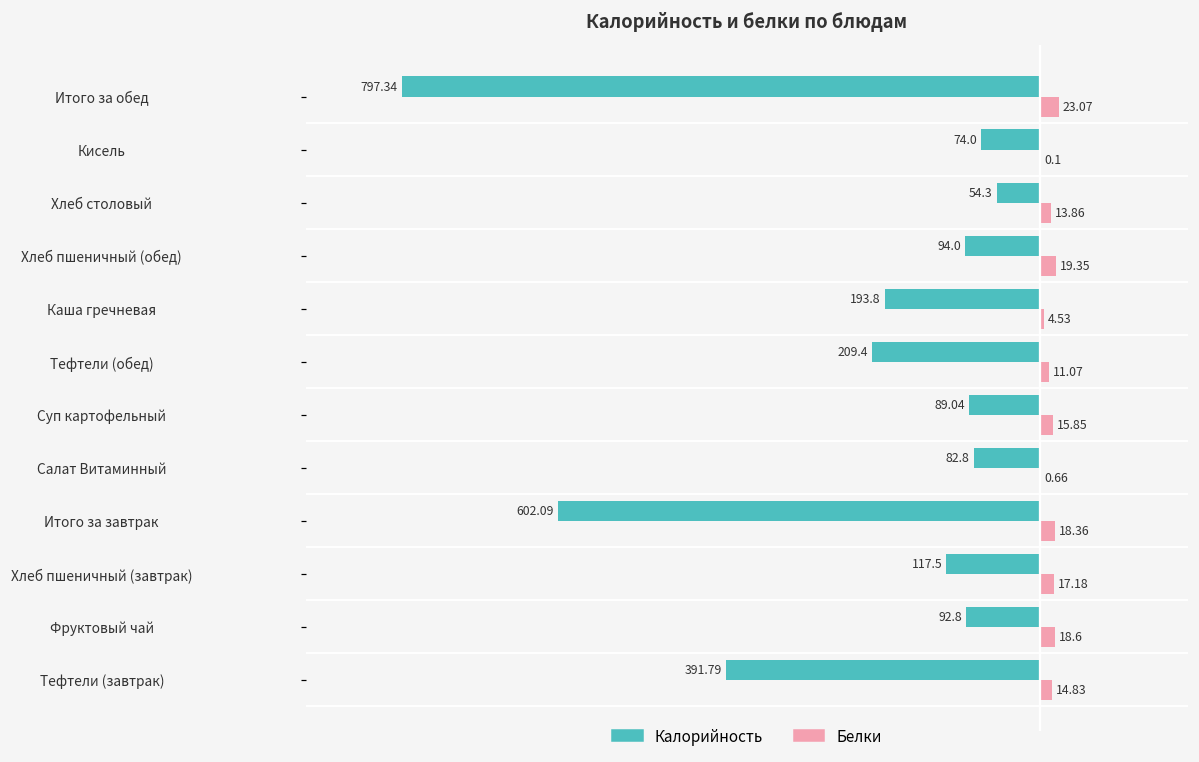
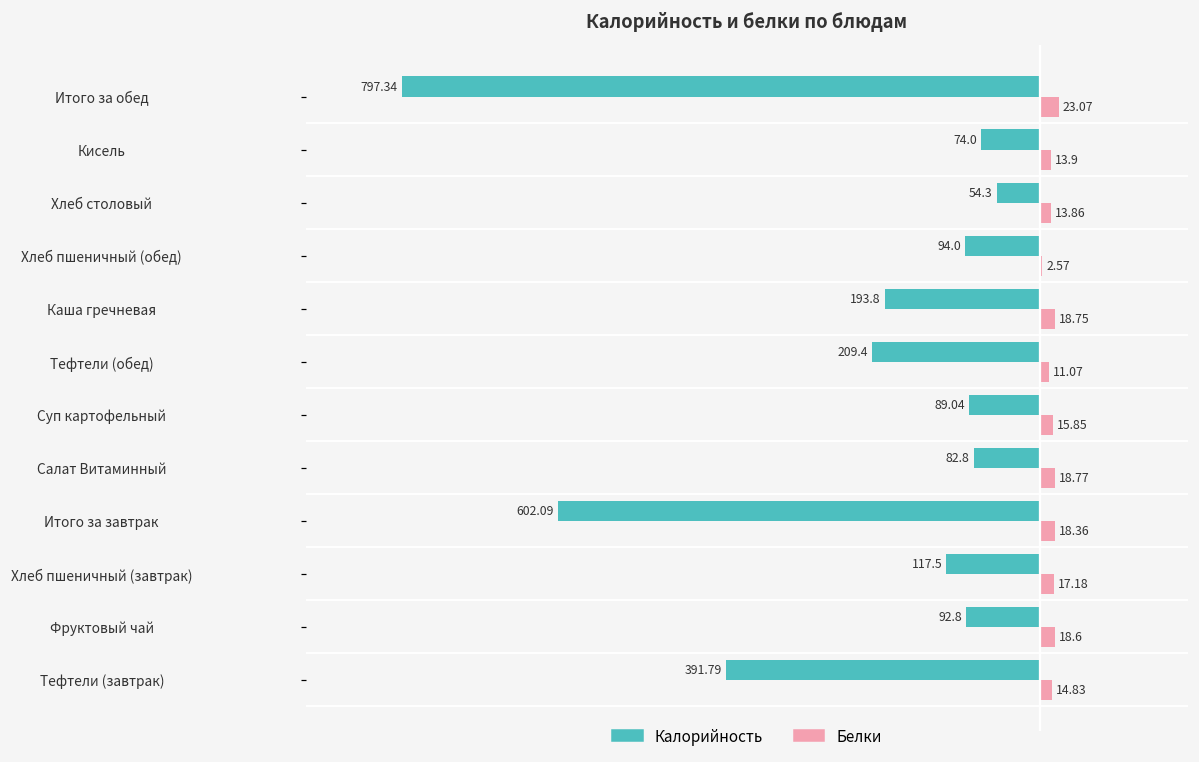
Белки, Кисель: 0.1 -> 13.9
Белки, Хлеб пшеничный (обед): 19.35 -> 2.57
Белки, Каша гречневая: 4.53 -> 18.75
Белки, Салат Витаминный: 0.66 -> 18.77
